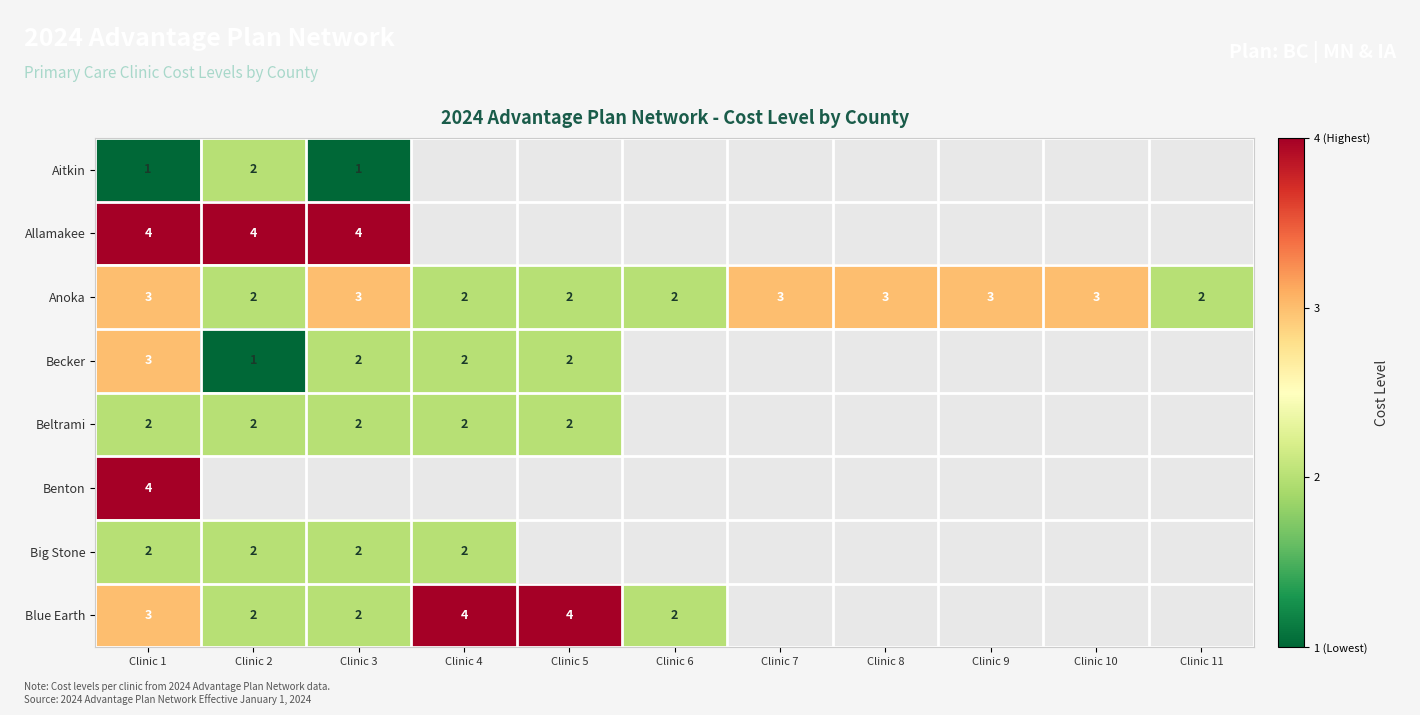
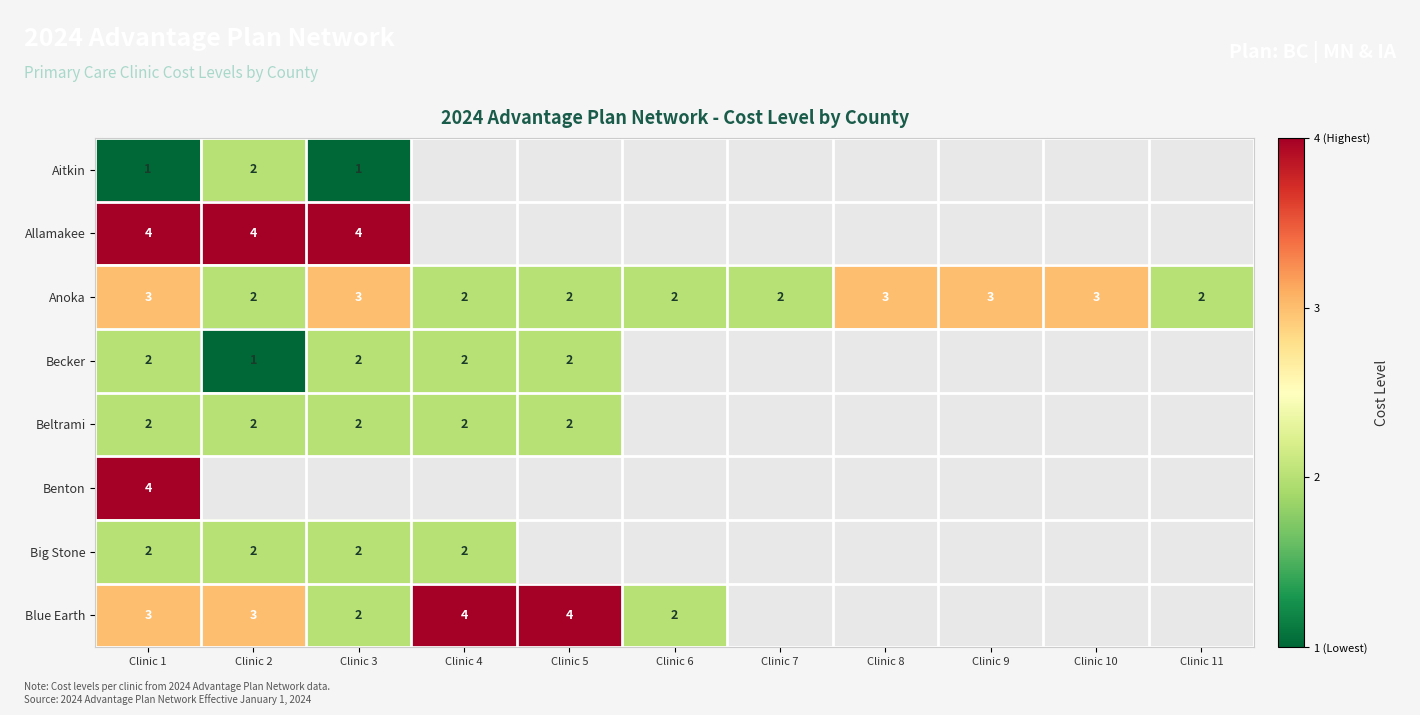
Anoka, Clinic 7: 3 -> 2
Becker, Clinic 1: 3 -> 2
Blue Earth, Clinic 2: 2 -> 3
